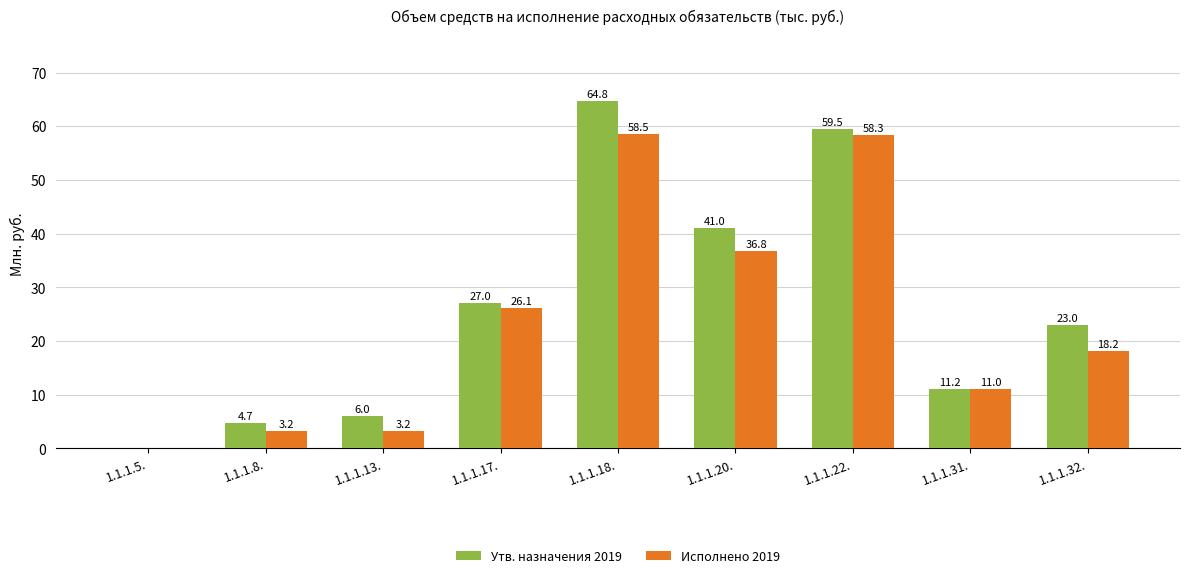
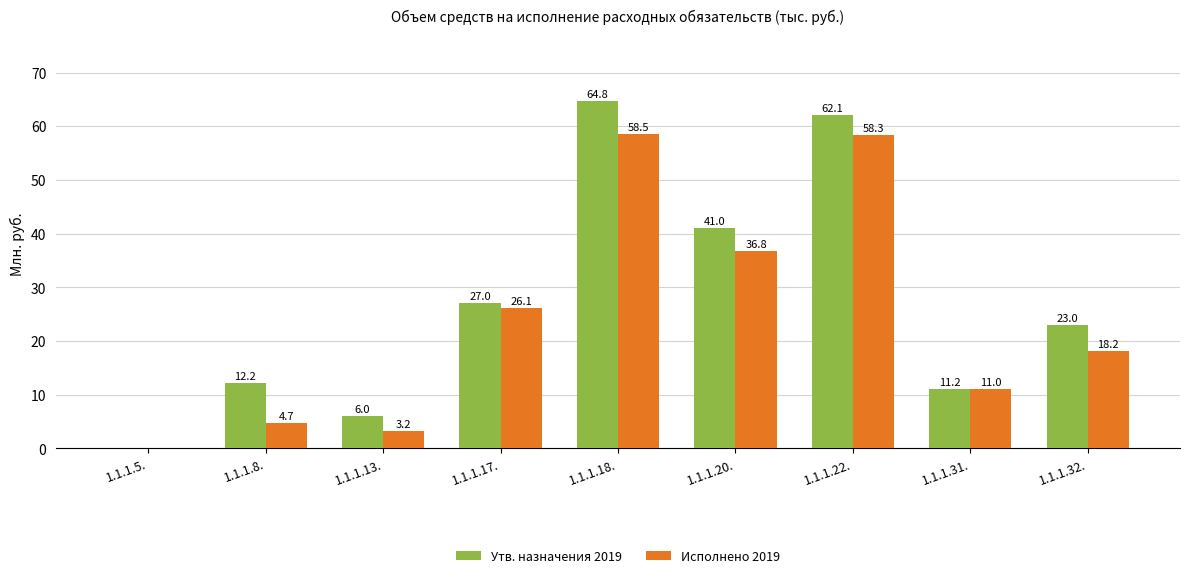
Утв. назначения 2019, 1.1.1.8.: 4.7 -> 12.2
Исполнено 2019, 1.1.1.8.: 3.2 -> 4.7
Утв. назначения 2019, 1.1.1.22.: 59.5 -> 62.1
